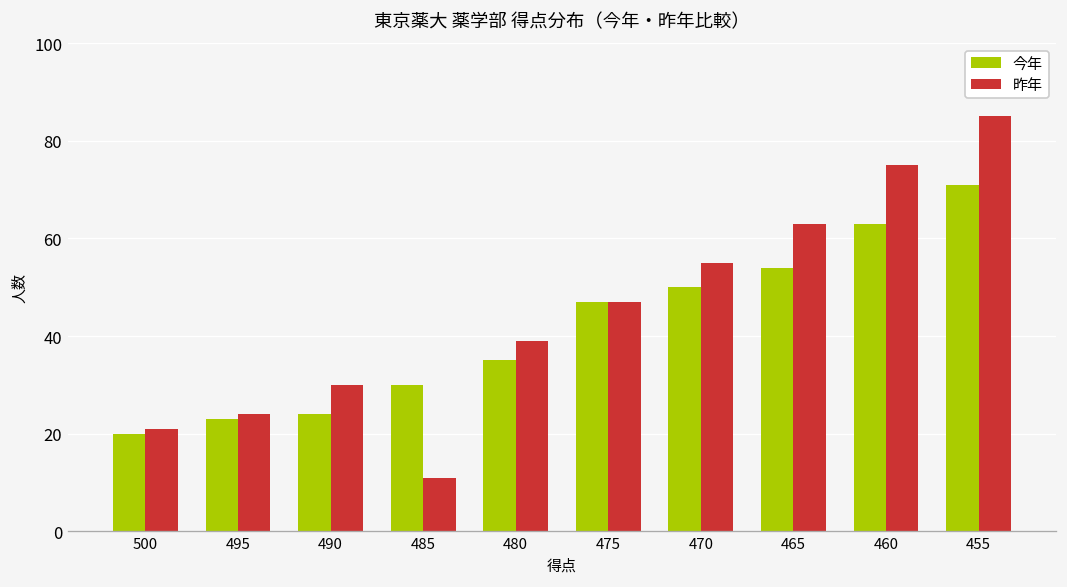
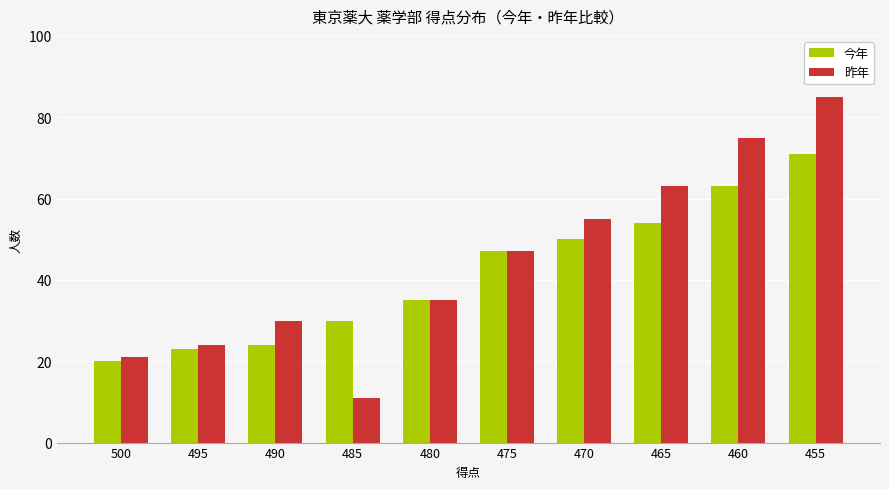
昨年, 480: 39 -> 35
